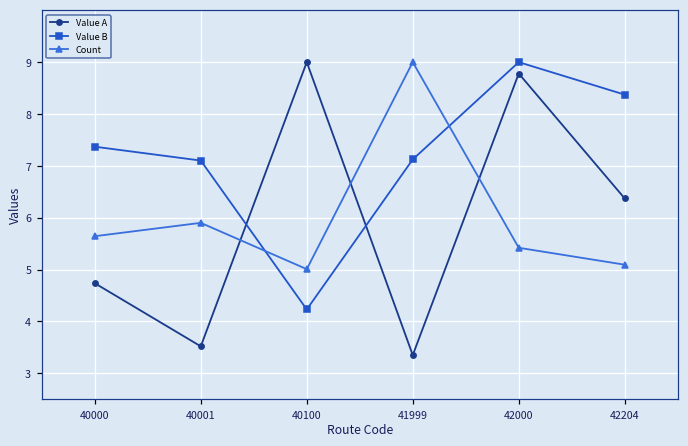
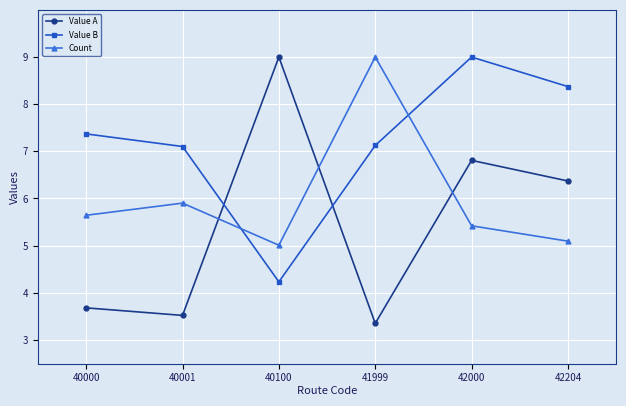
Value A, 40000: 4.7 -> 3.7
Value A, 42000: 8.8 -> 6.8
